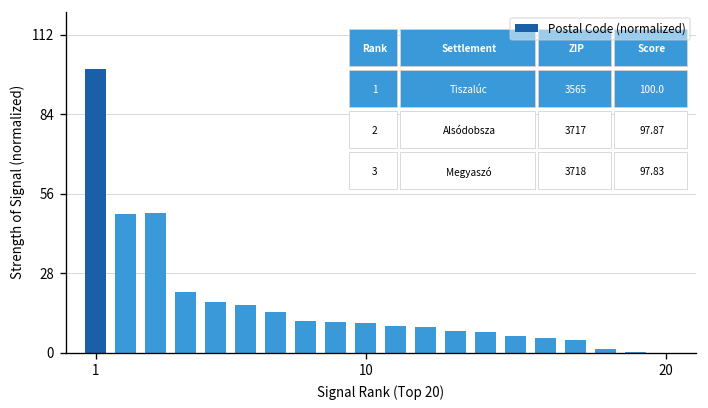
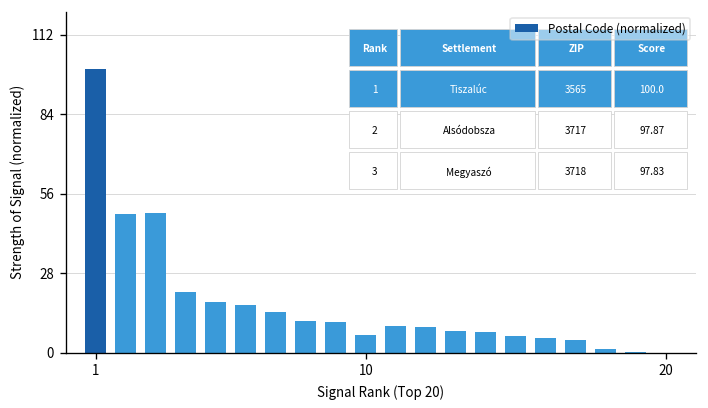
10: 10 -> 6
